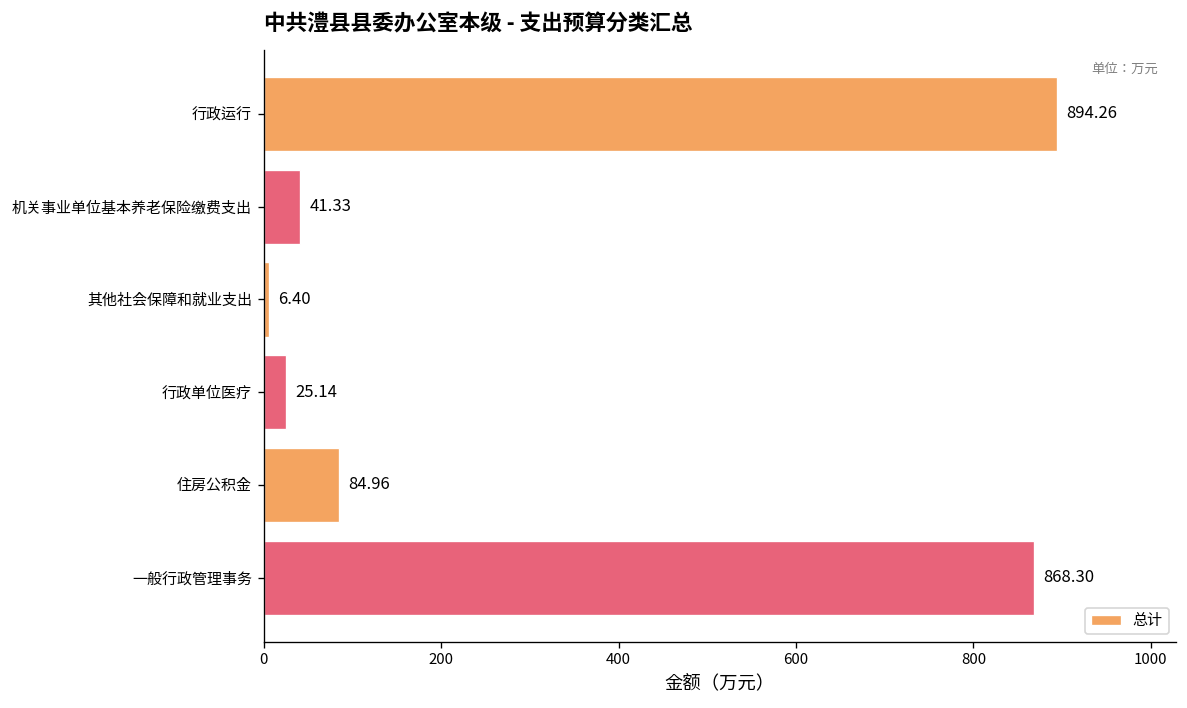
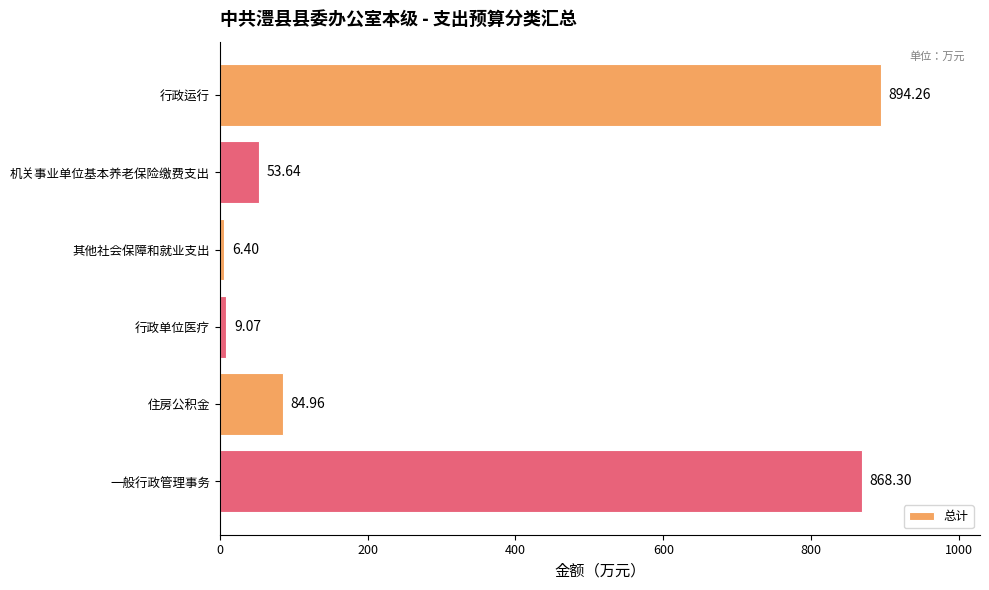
机关事业单位基本养老保险缴费支出: 41.33 -> 53.64
行政单位医疗: 25.14 -> 9.07
